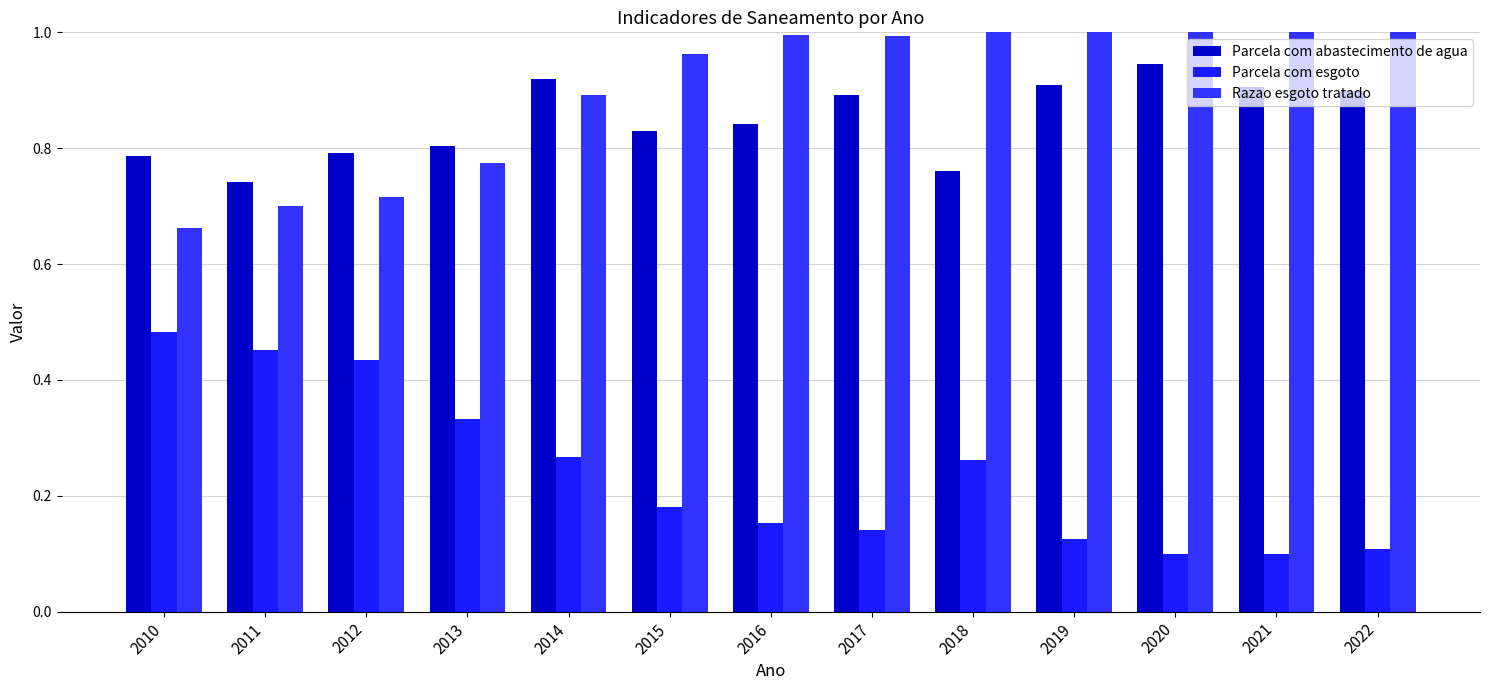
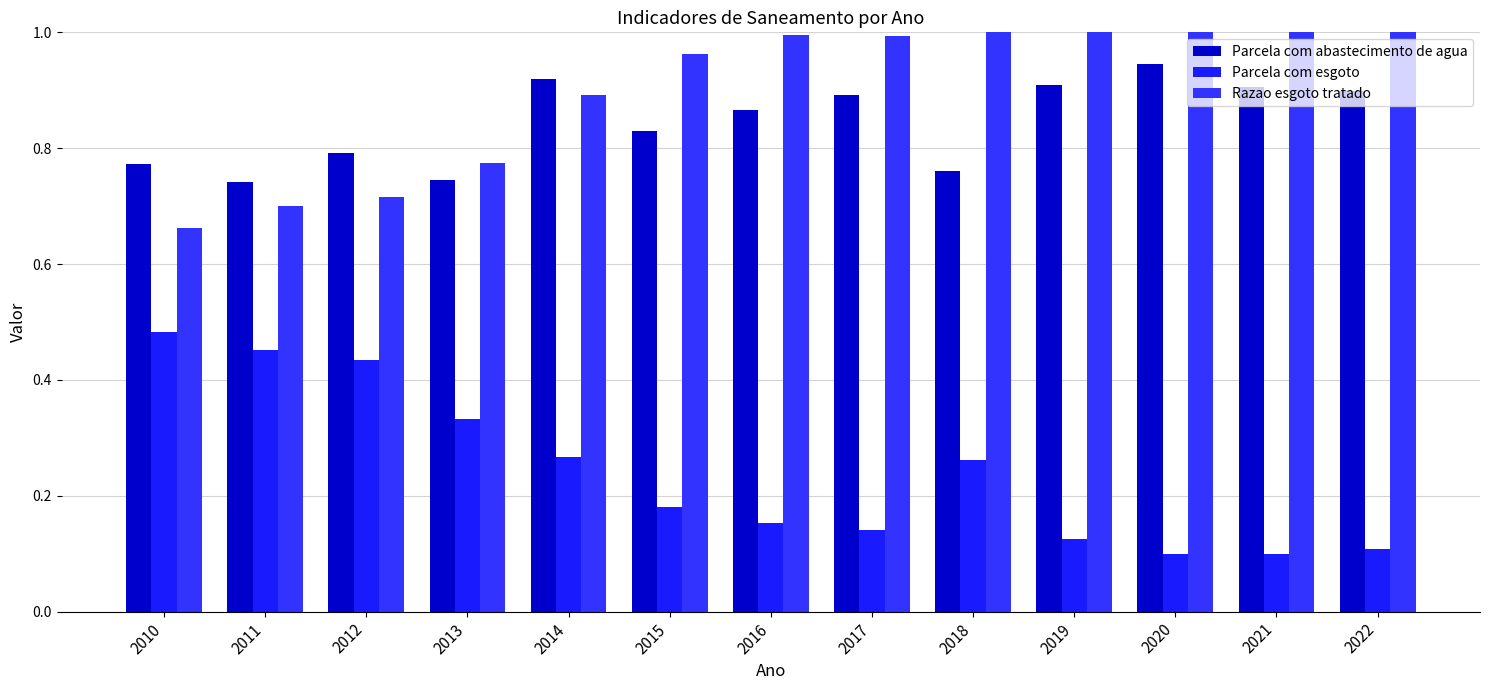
Parcela com abastecimento de agua, 2010: 0.79 -> 0.77
Parcela com abastecimento de agua, 2013: 0.80 -> 0.75
Parcela com abastecimento de agua, 2016: 0.84 -> 0.87
